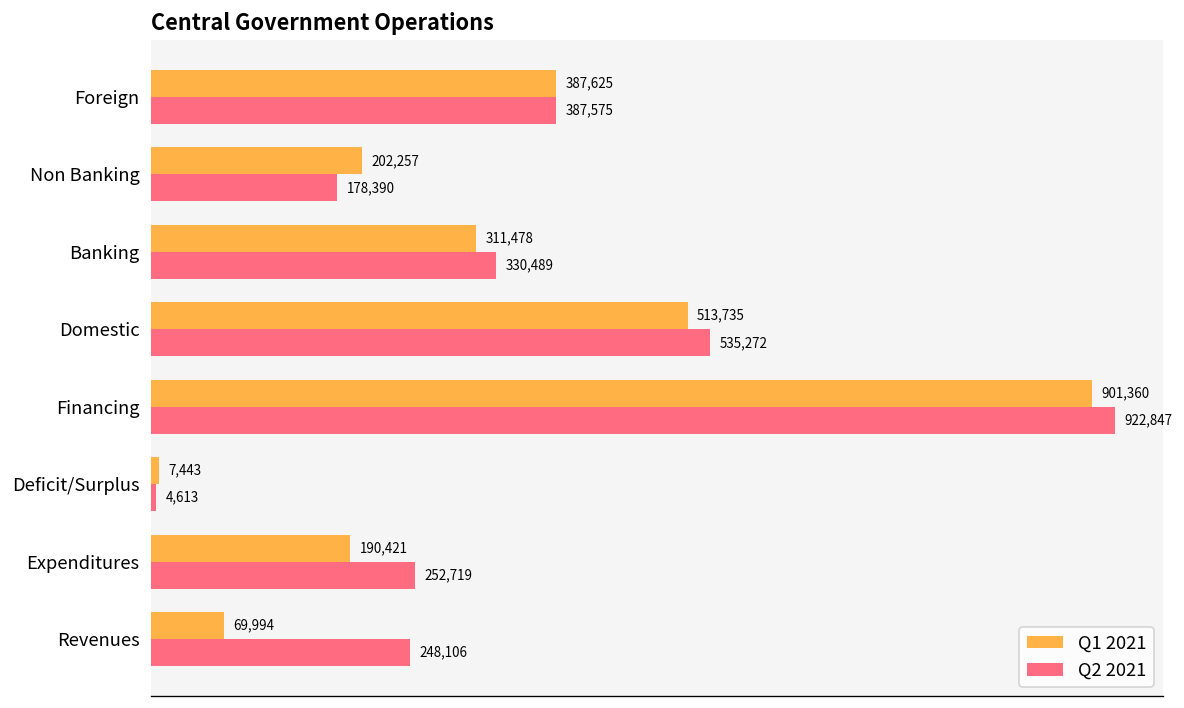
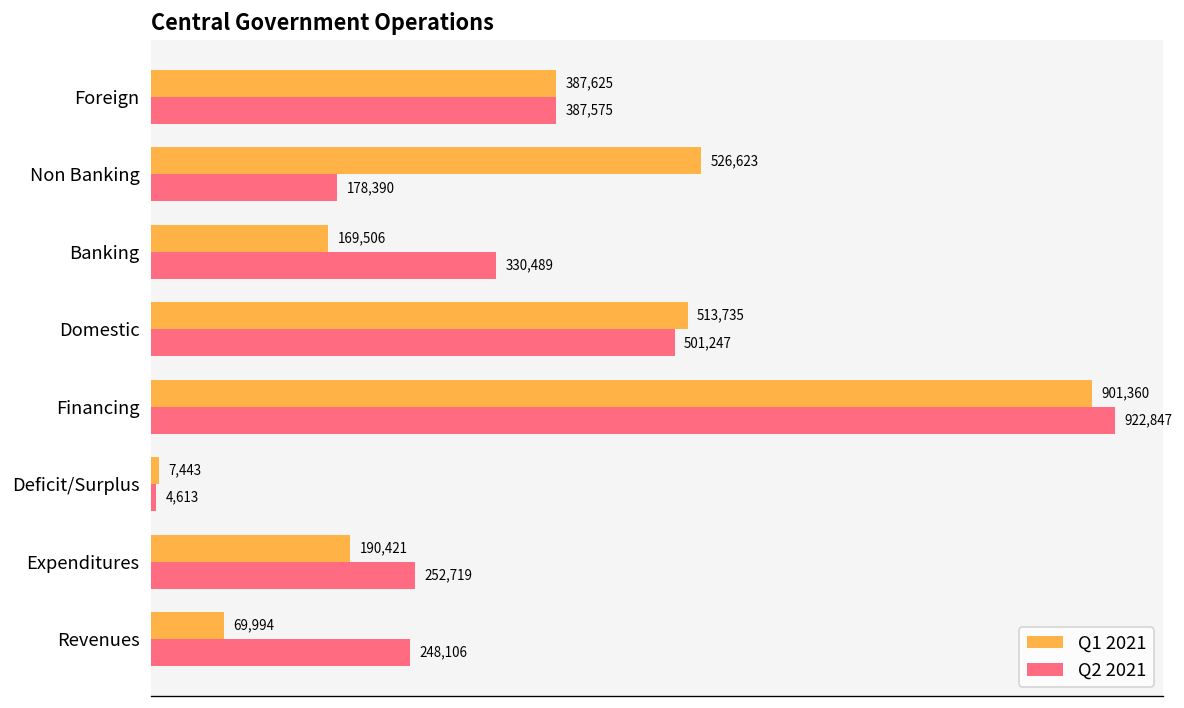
Q1 2021, Non Banking: 202,257 -> 526,623
Q1 2021, Banking: 311,478 -> 169,506
Q2 2021, Domestic: 535,272 -> 501,247
